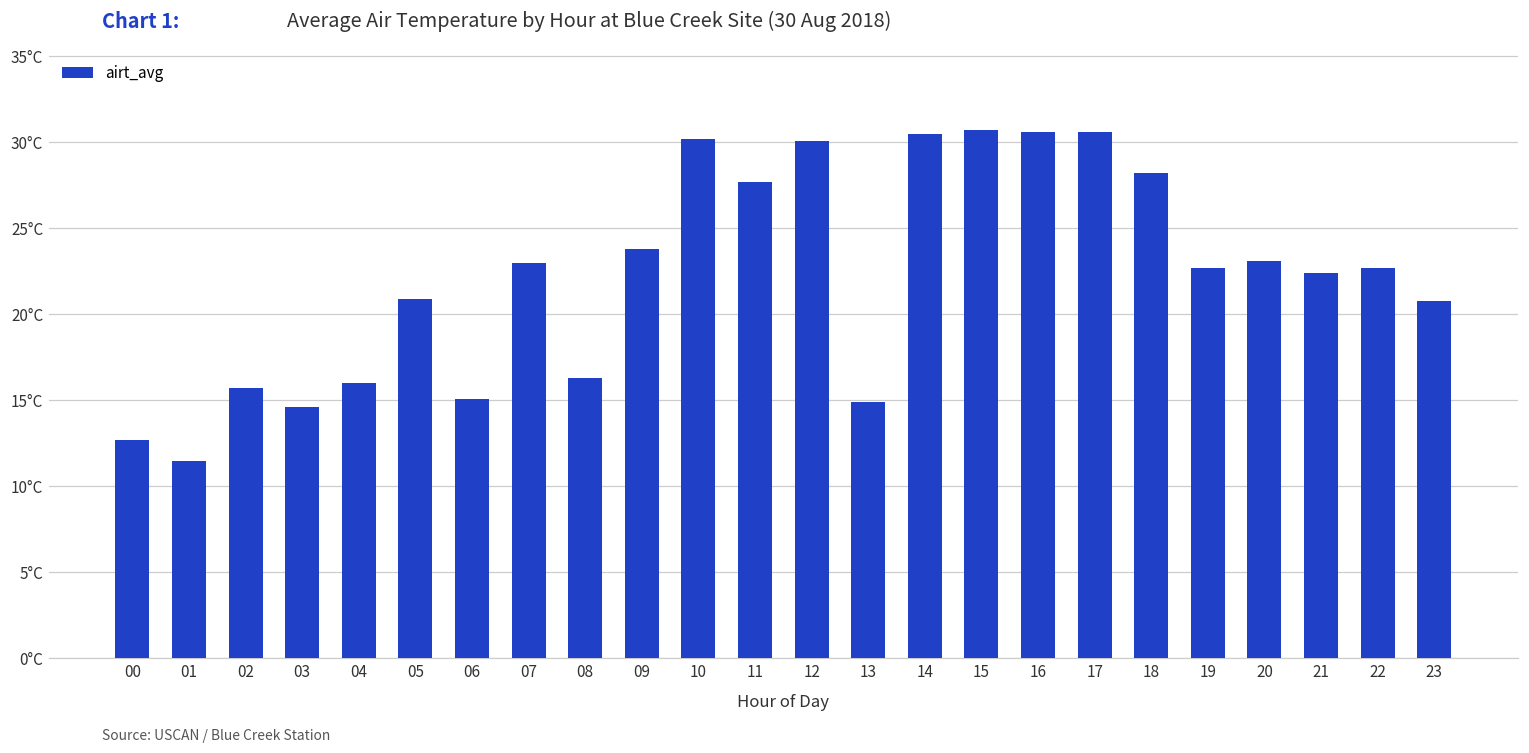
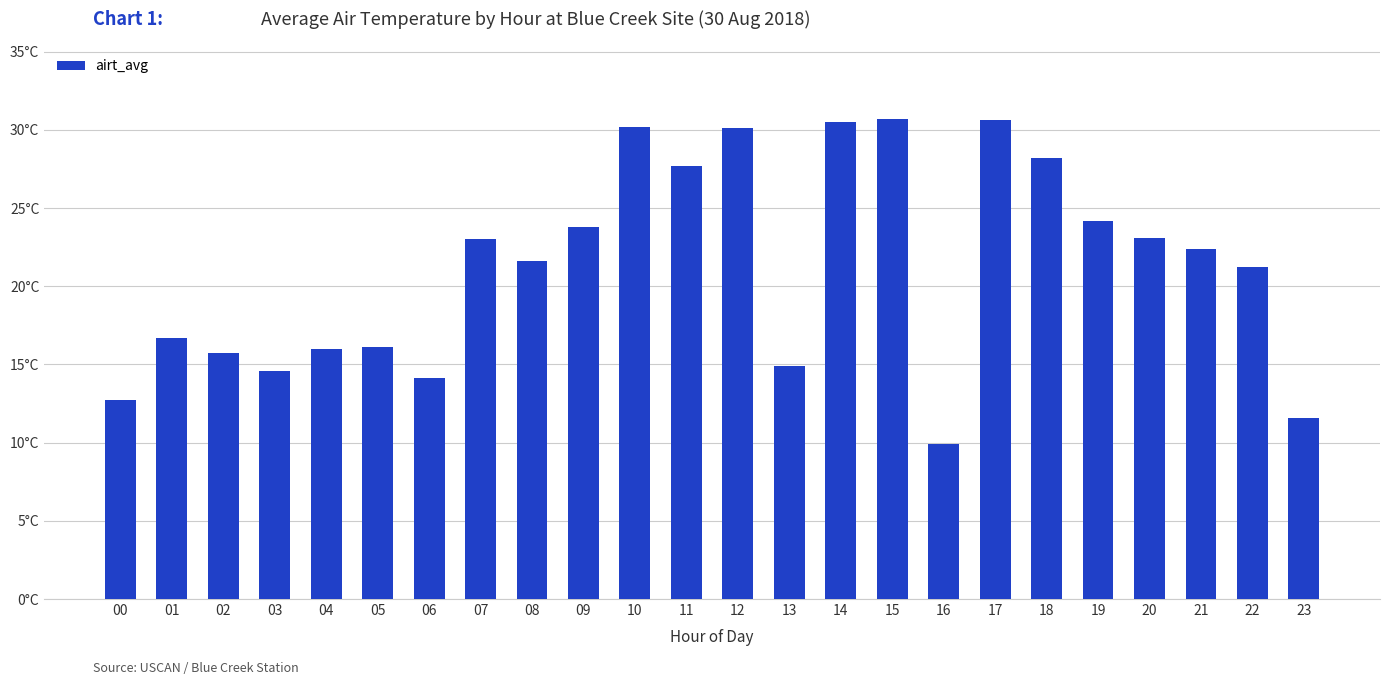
01: 11.5°C -> 16.7°C
05: 20.9°C -> 16.1°C
06: 15.1°C -> 14.1°C
08: 16.3°C -> 21.6°C
16: 30.6°C -> 9.9°C
19: 22.7°C -> 24.2°C
22: 22.7°C -> 21.2°C
23: 20.8°C -> 11.6°C
